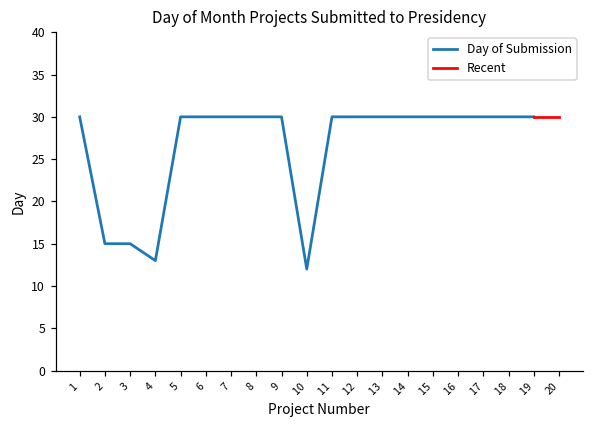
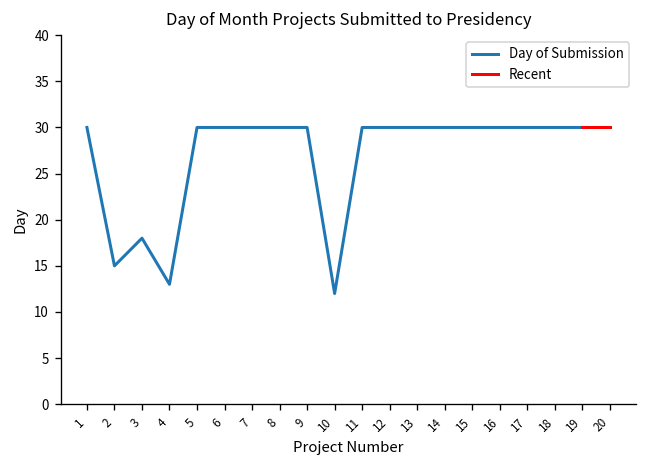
Day of Submission, 3: 15 -> 18
